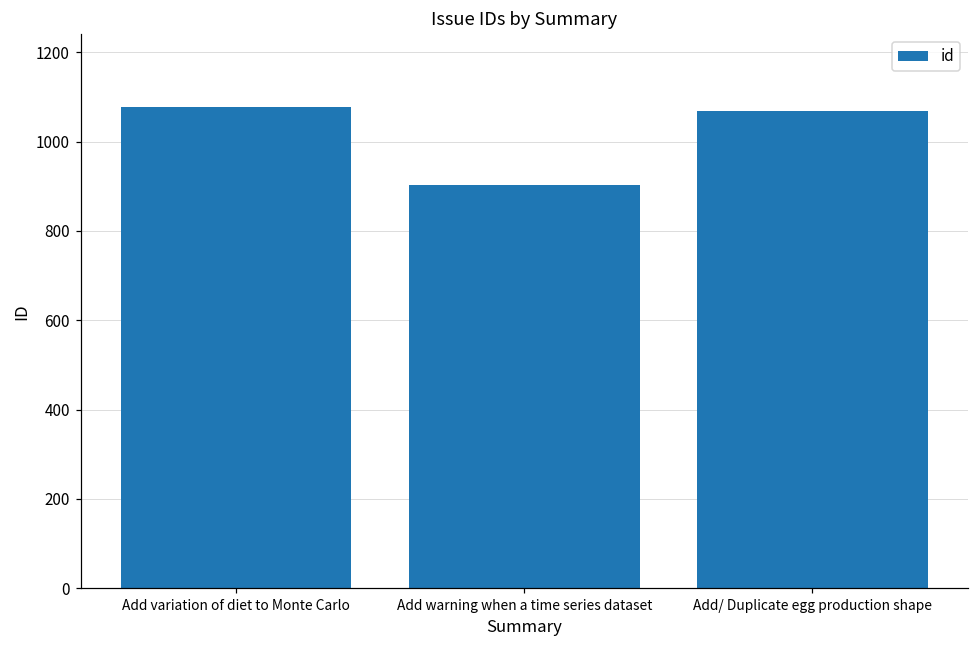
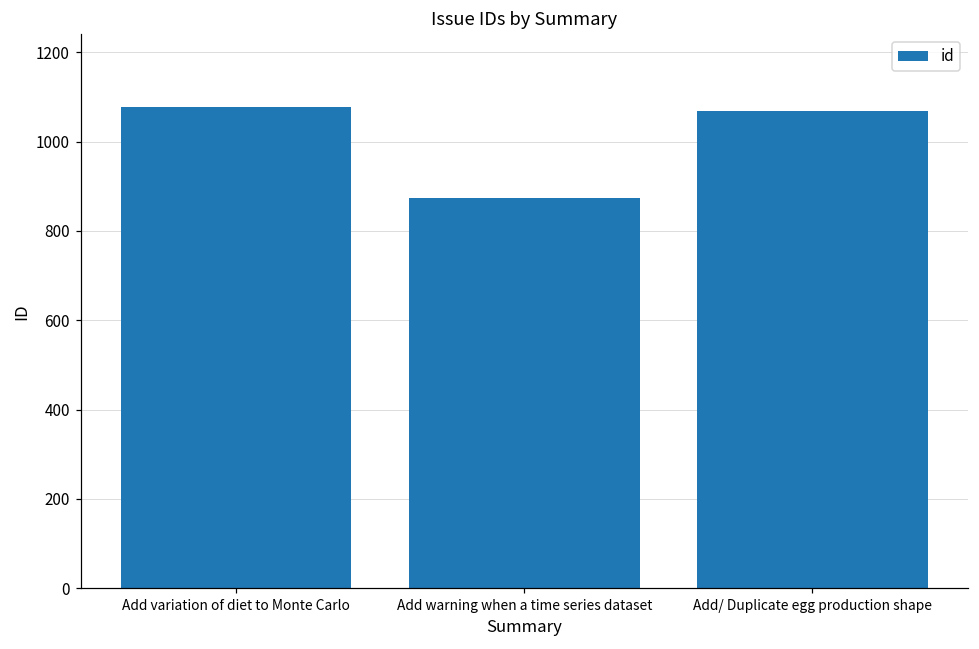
Add warning when a time series dataset: 900 -> 870
